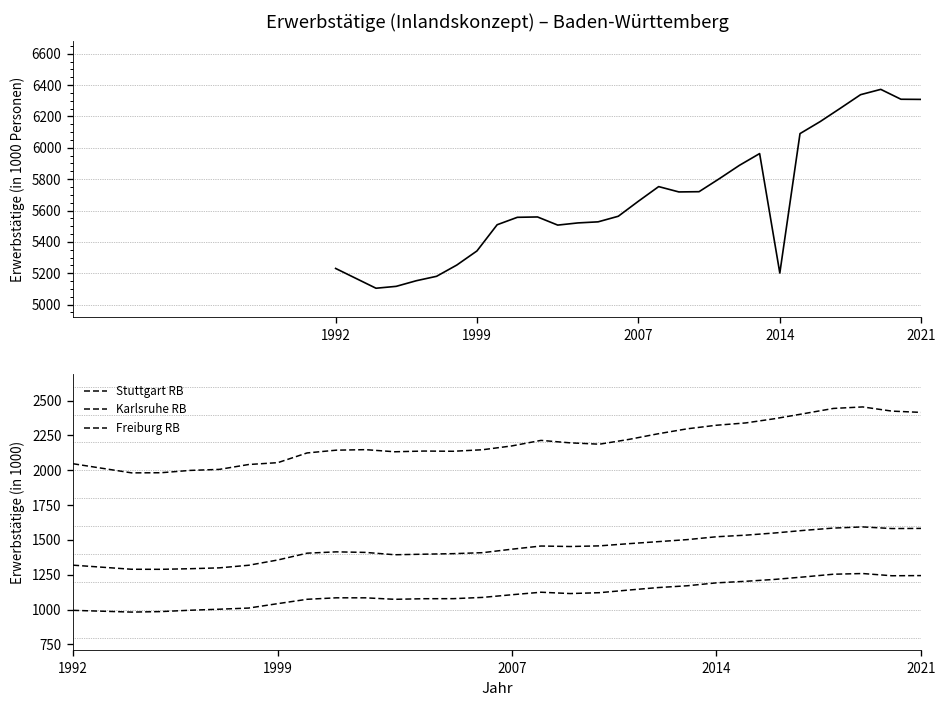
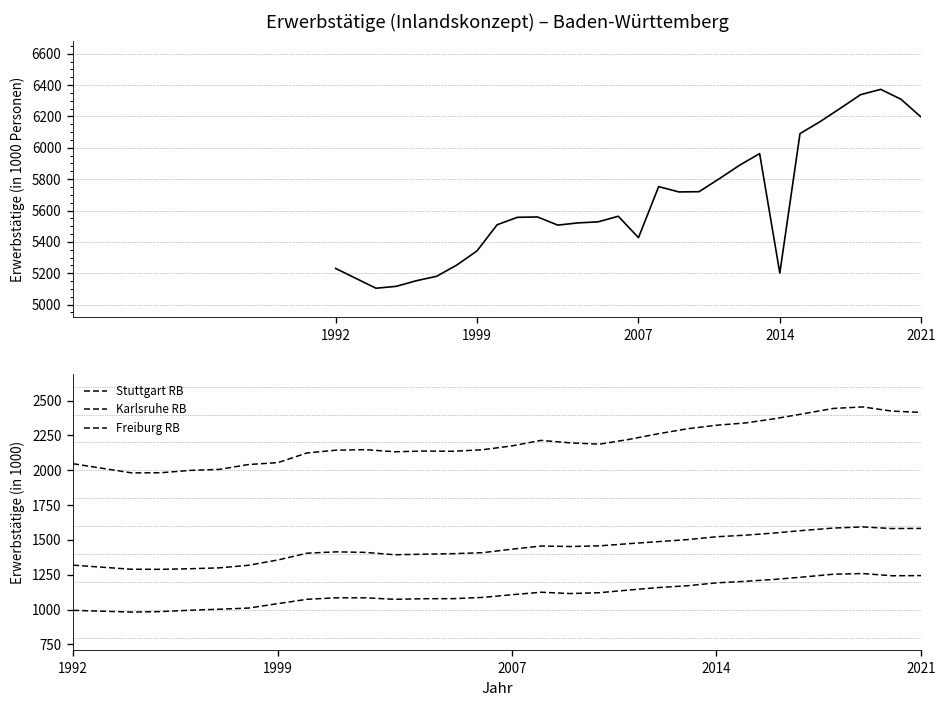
Erwerbstätige (Inlandskonzept) – Baden-Württemberg, 2007: 5660 -> 5430
Erwerbstätige (Inlandskonzept) – Baden-Württemberg, 2021: 6310 -> 6200
